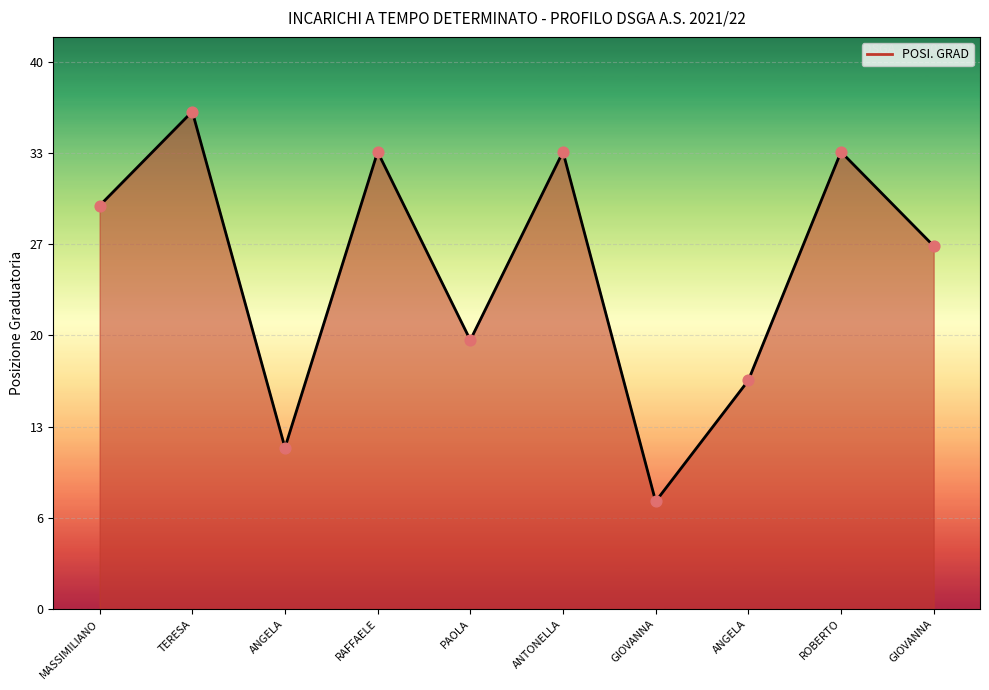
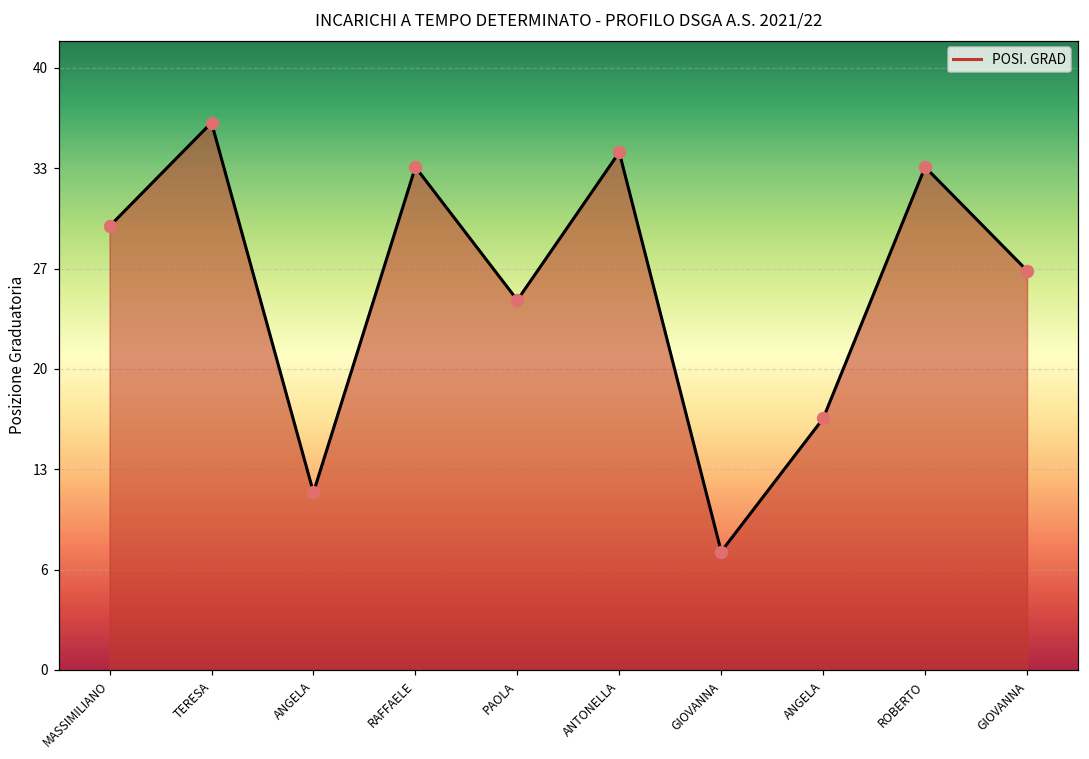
PAOLA: 20 -> 25
ANTONELLA: 34 -> 35
